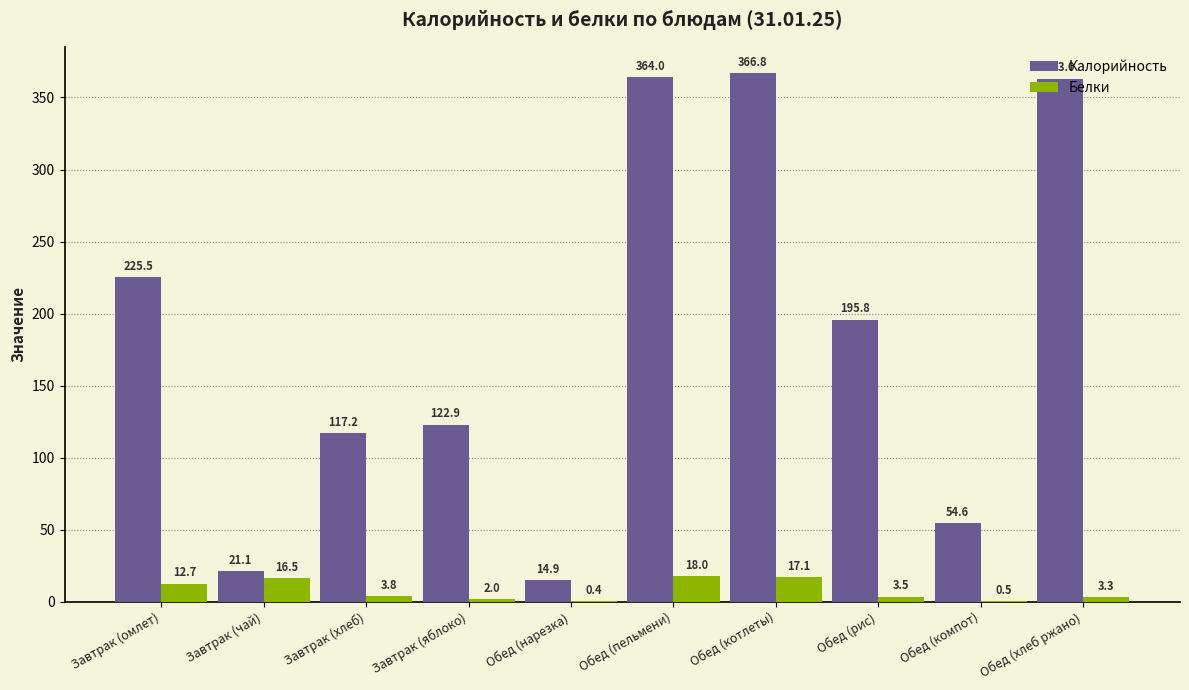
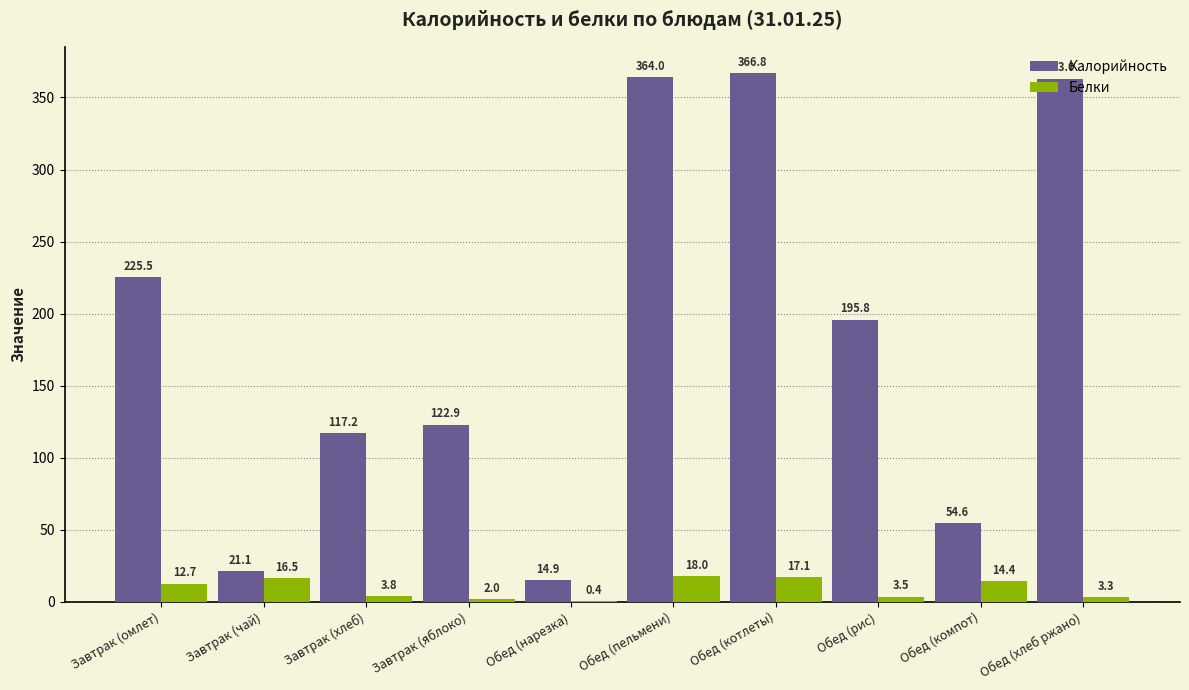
Белки, Обед (компот): 0.5 -> 14.4
